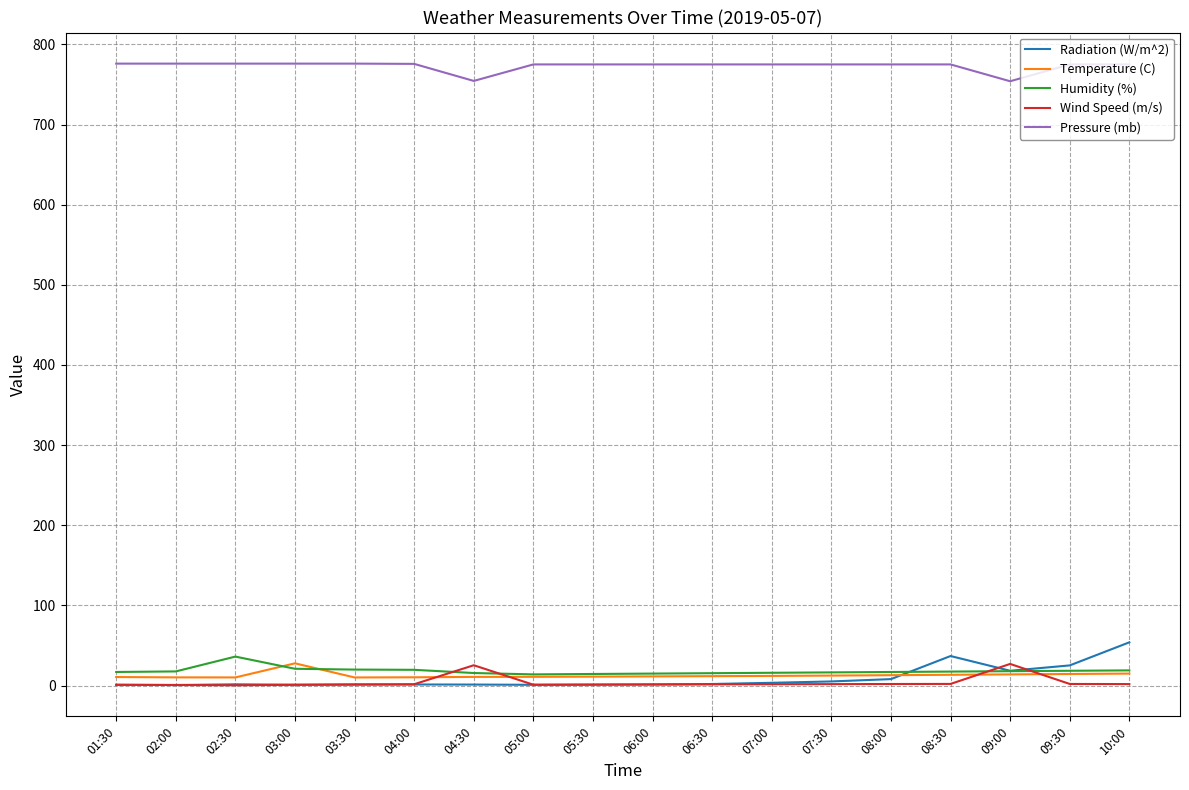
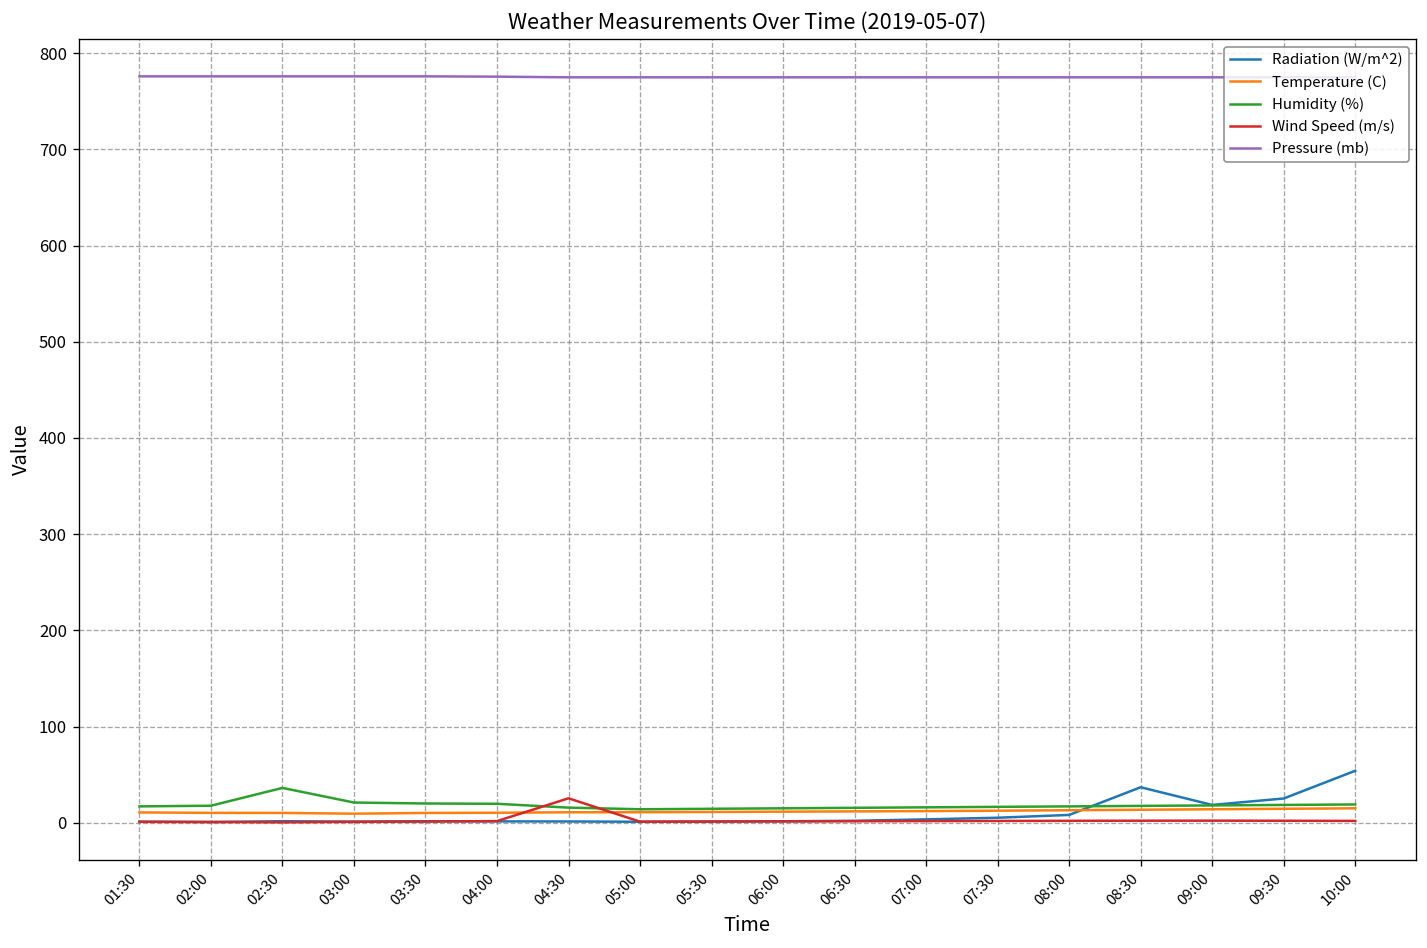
Temperature (C), 03:00: 30 -> 10
Pressure (mb), 04:30: 750 -> 780
Wind Speed (m/s), 09:00: 30 -> 0
Pressure (mb), 09:00: 750 -> 780
